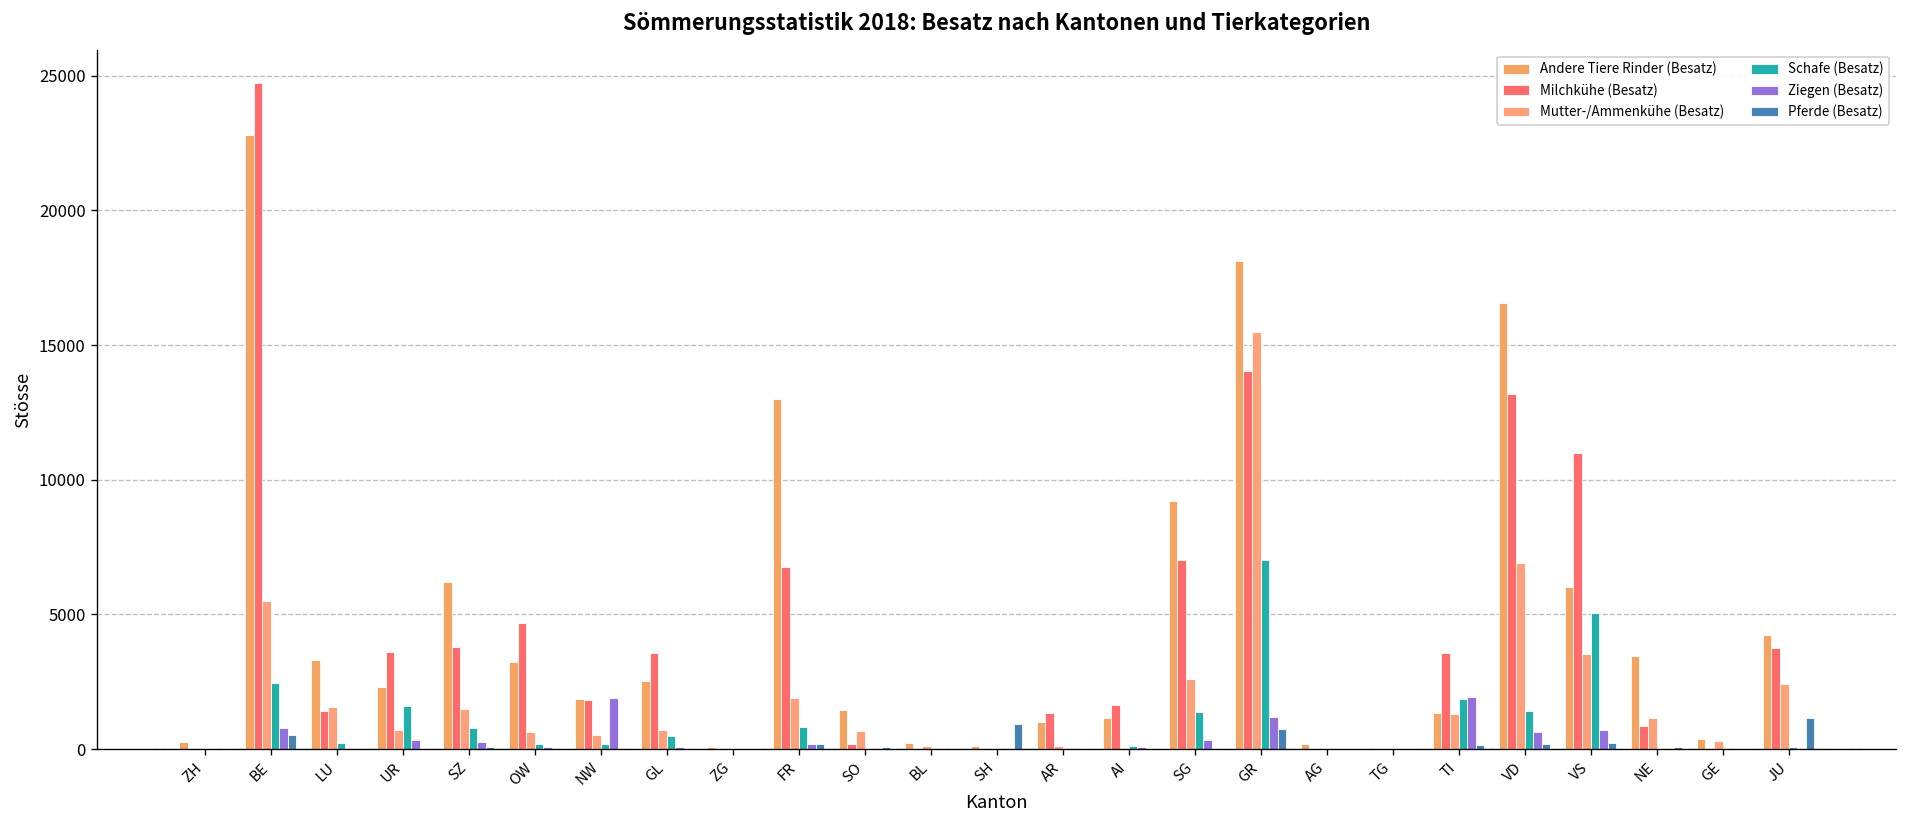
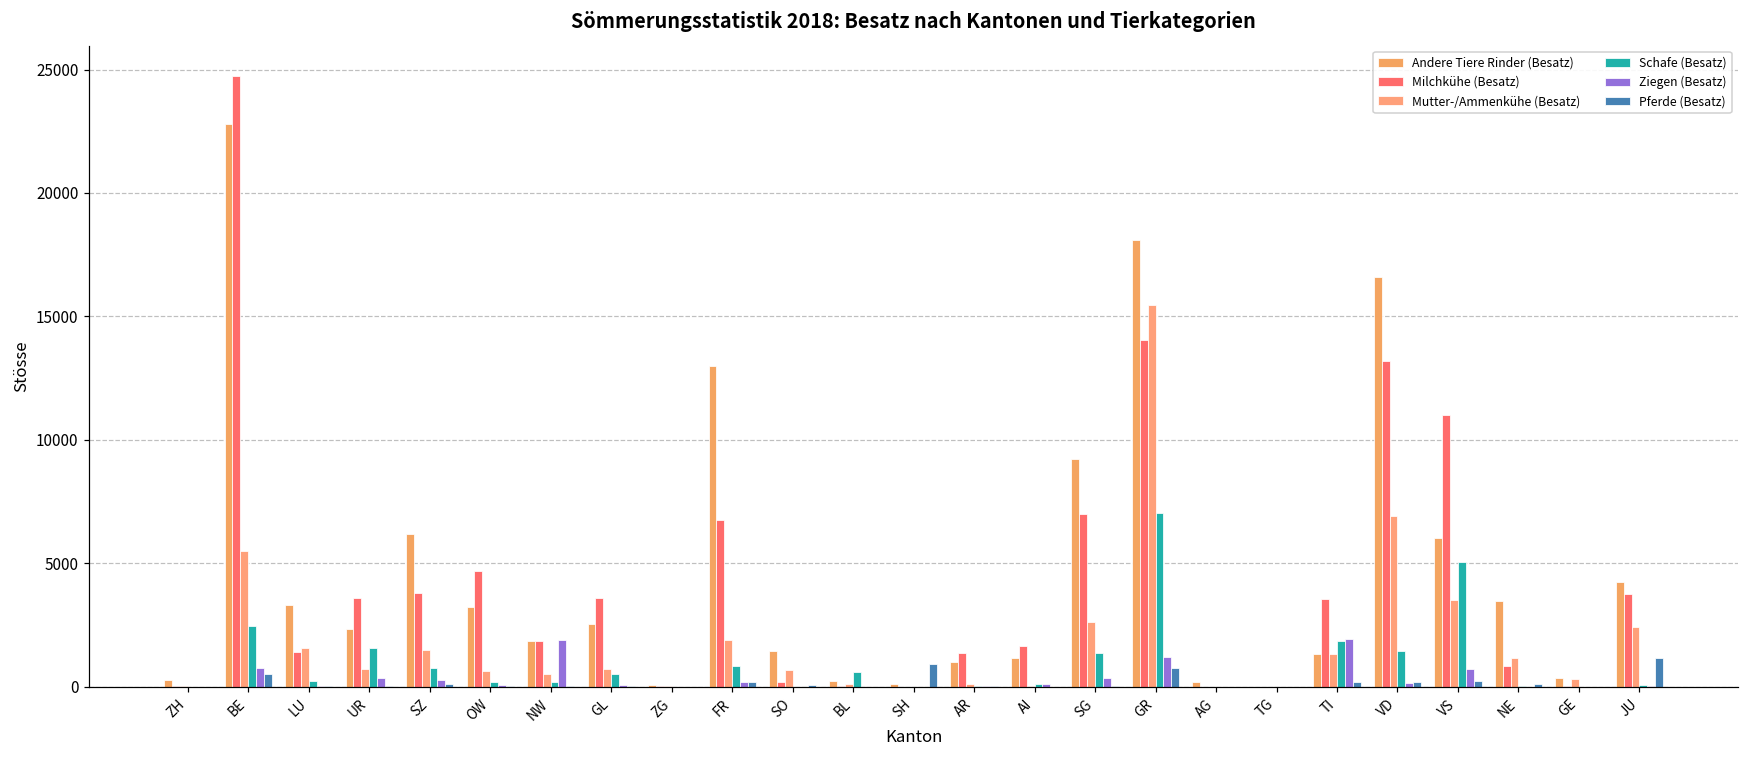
Schafe (Besatz), BL: 0 -> 600
Ziegen (Besatz), VD: 600 -> 200
